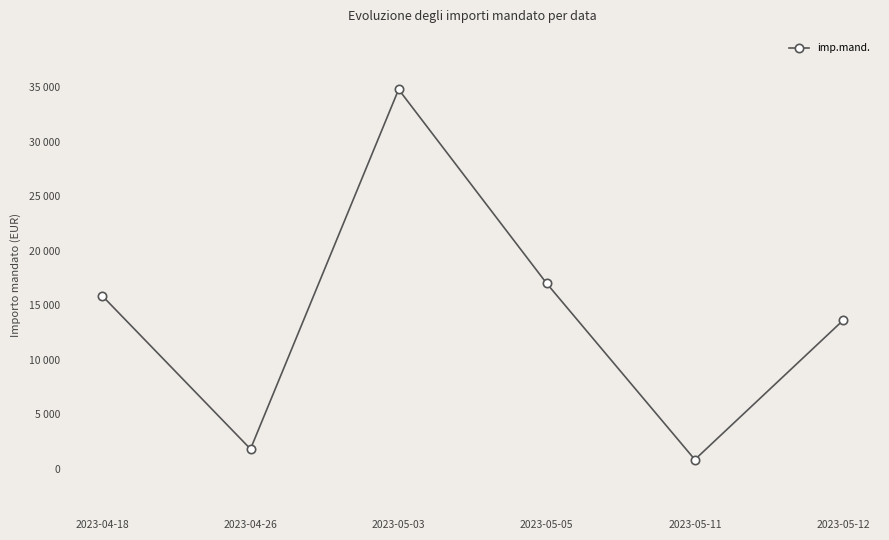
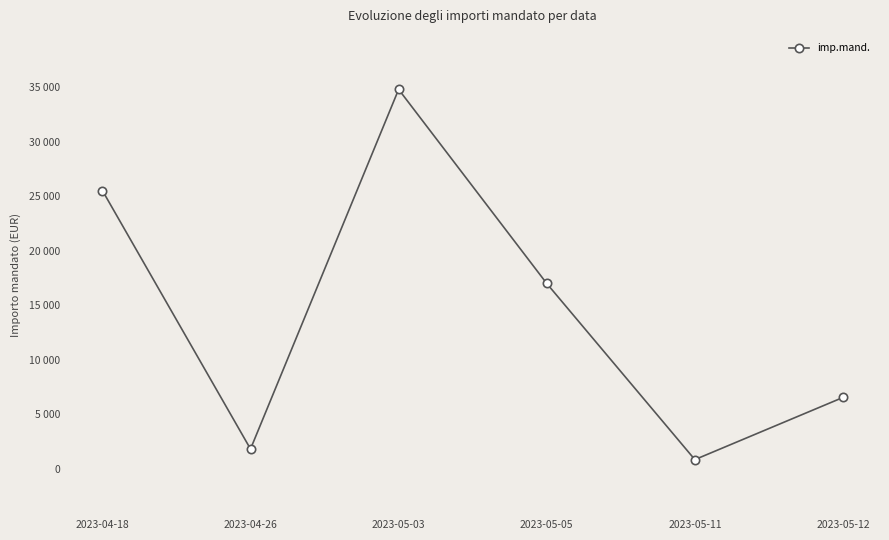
2023-04-18: 15800 -> 25500
2023-05-12: 13600 -> 6500
